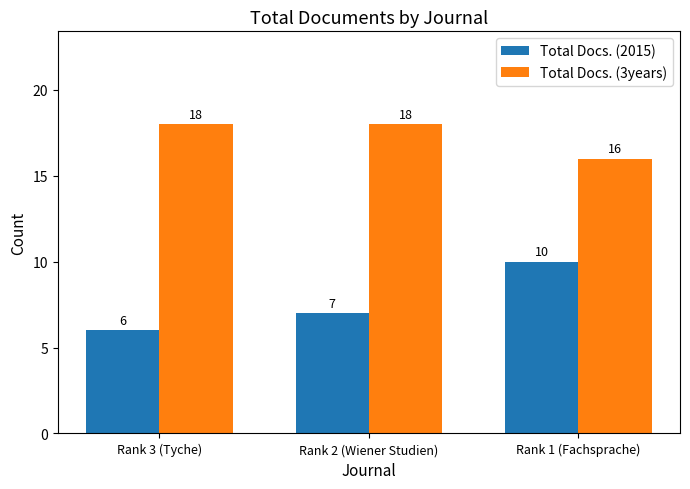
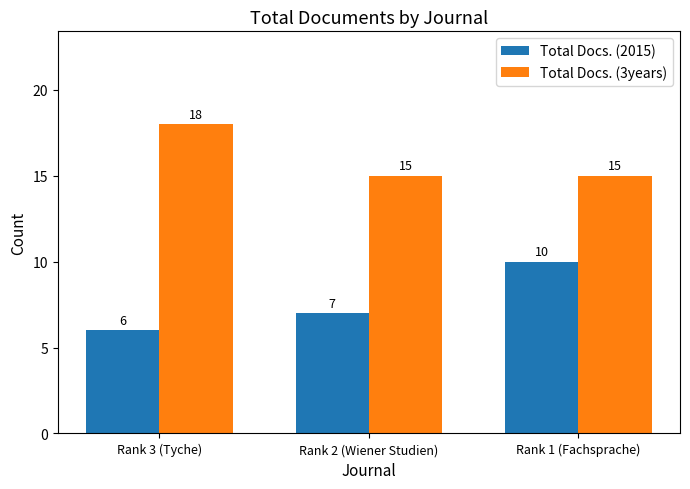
Total Docs. (3years), Rank 2 (Wiener Studien): 18 -> 15
Total Docs. (3years), Rank 1 (Fachsprache): 16 -> 15
